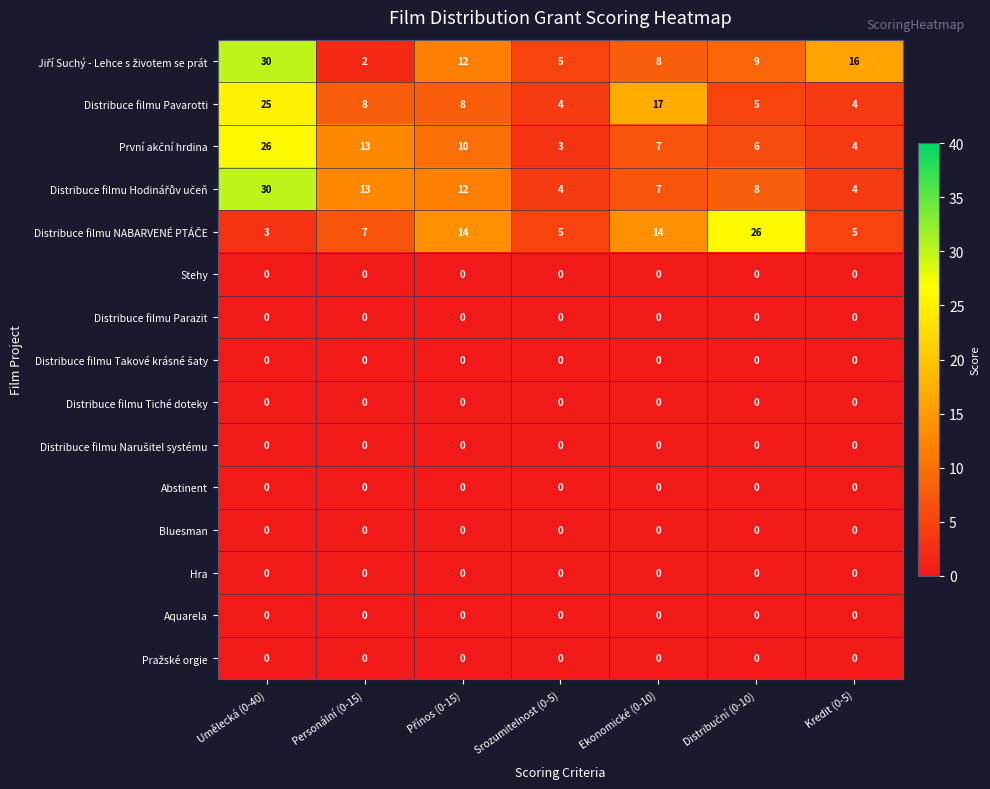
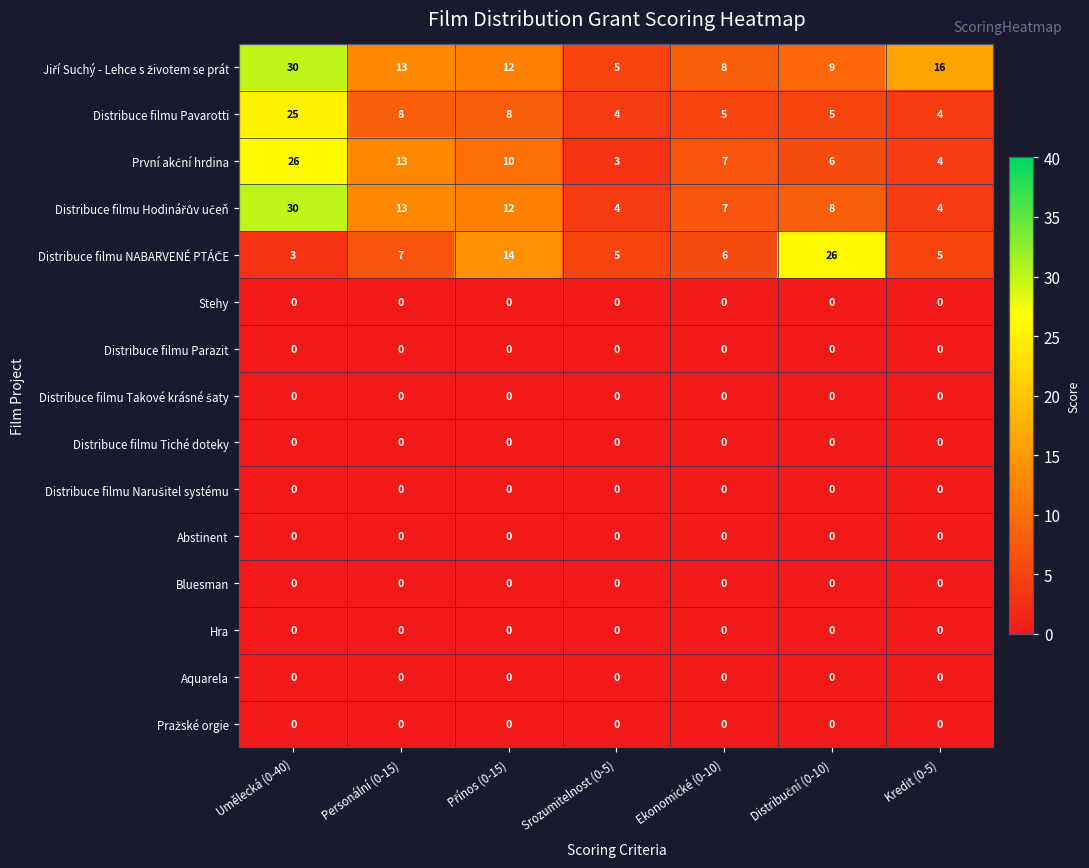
Jiří Suchý - Lehce s životem se prát, Personální (0-15): 2 -> 13
Distribuce filmu Pavarotti, Ekonomické (0-10): 17 -> 5
Distribuce filmu NABARVENÉ PTÁČE, Ekonomické (0-10): 14 -> 6
